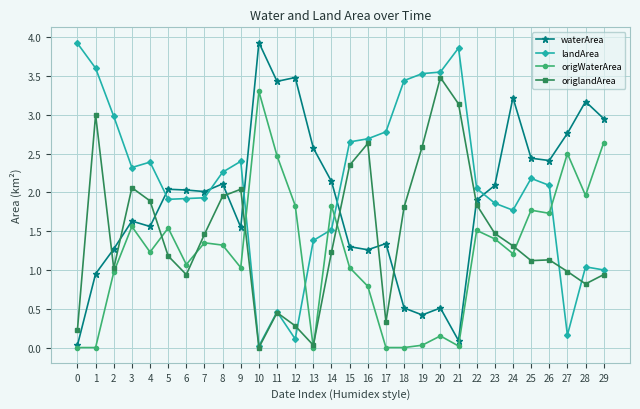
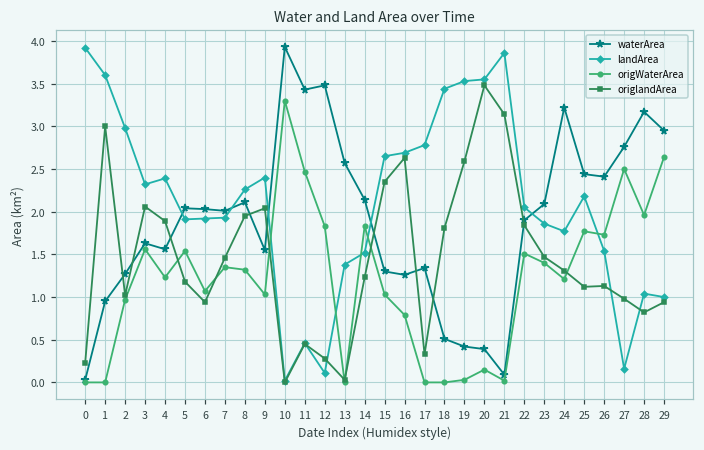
waterArea, 20: 0.5 -> 0.4
landArea, 26: 2.1 -> 1.5
